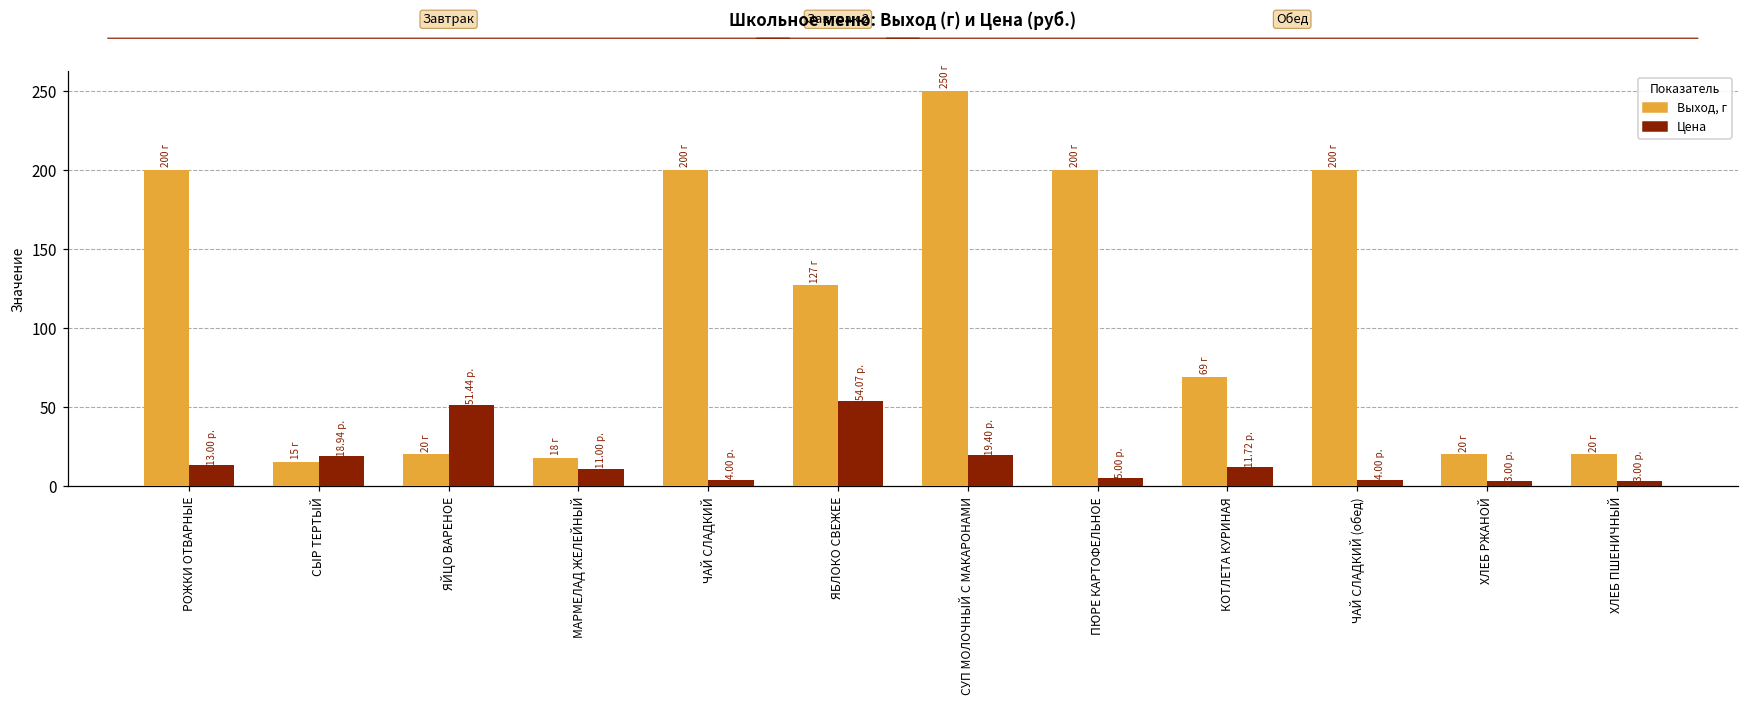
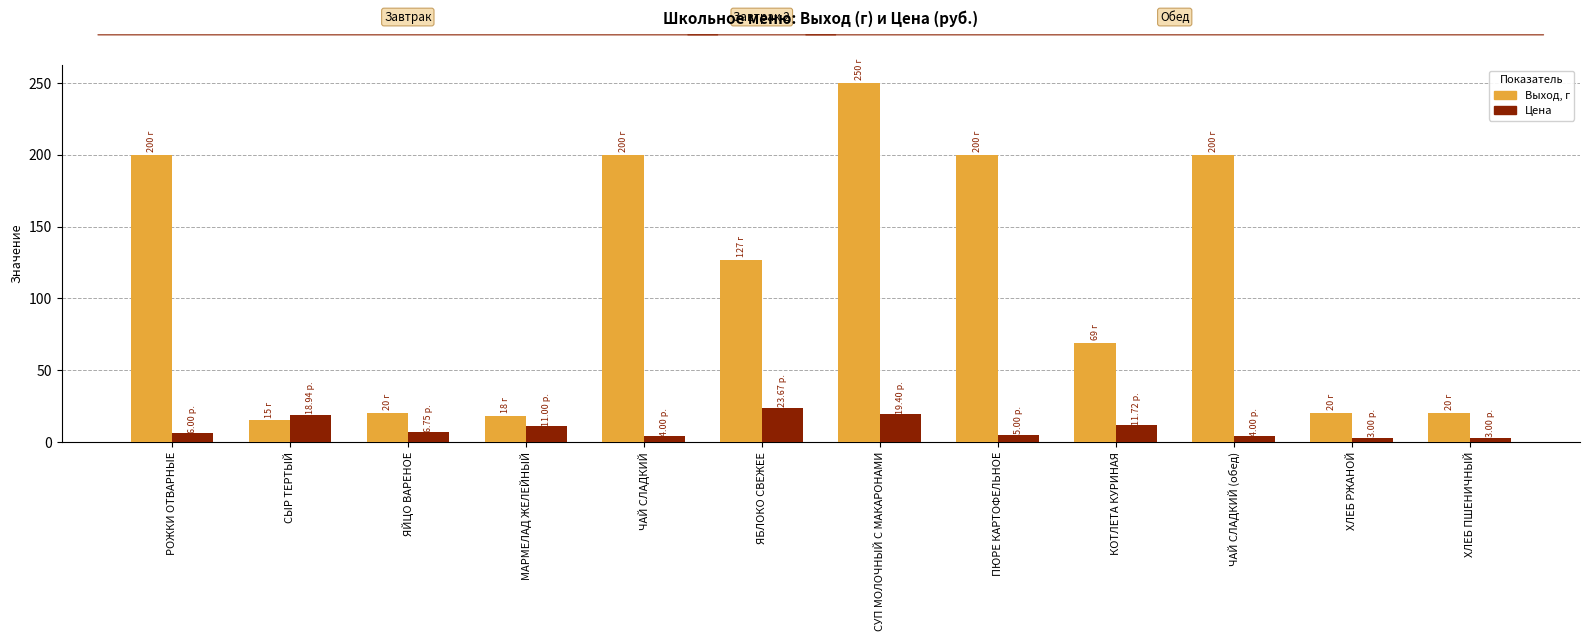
Цена, РОЖКИ ОТВАРНЫЕ: 13.00 -> 6.00
Цена, ЯЙЦО ВАРЕНОЕ: 51.44 -> 6.75
Цена, ЯБЛОКО СВЕЖЕЕ: 54.07 -> 23.67
